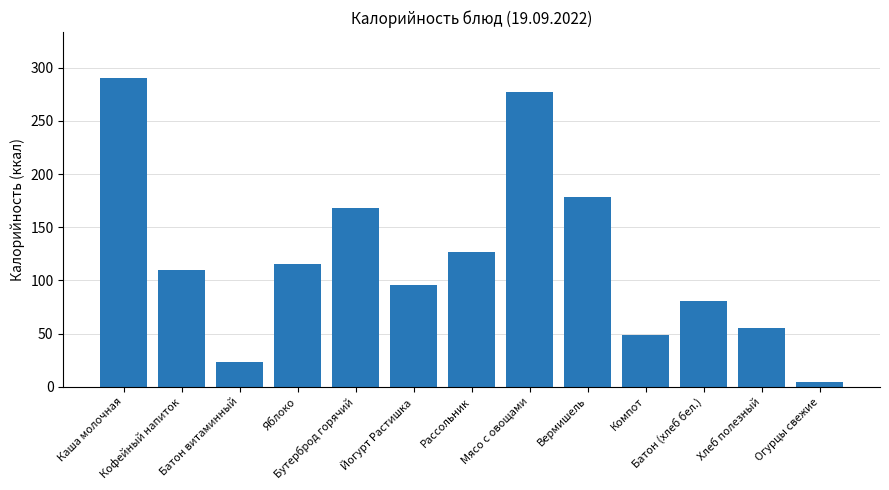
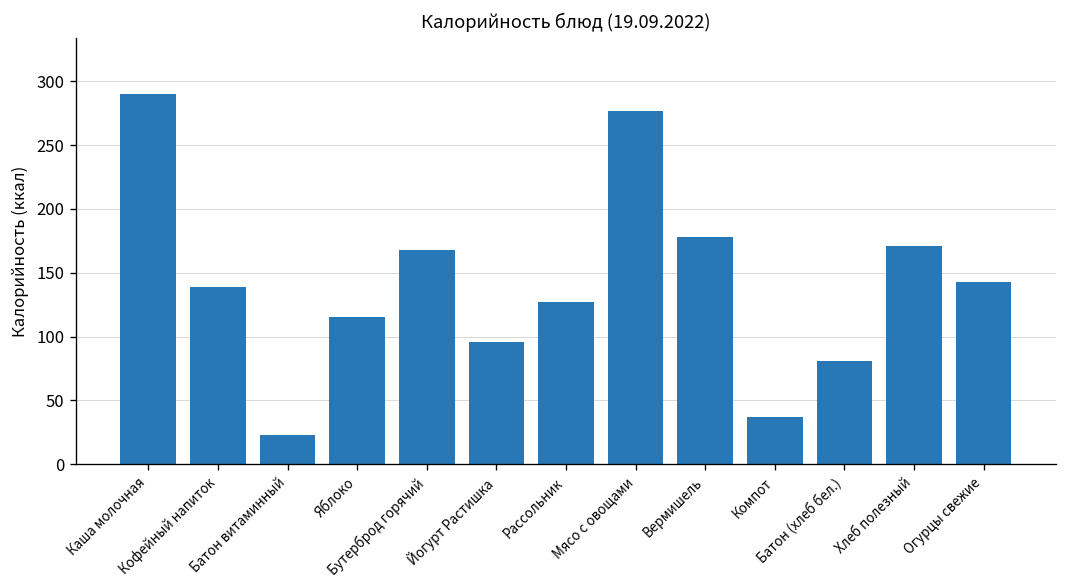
Кофейный напиток: 110 -> 139
Компот: 49 -> 37
Хлеб полезный: 55 -> 171
Огурцы свежие: 5 -> 143
